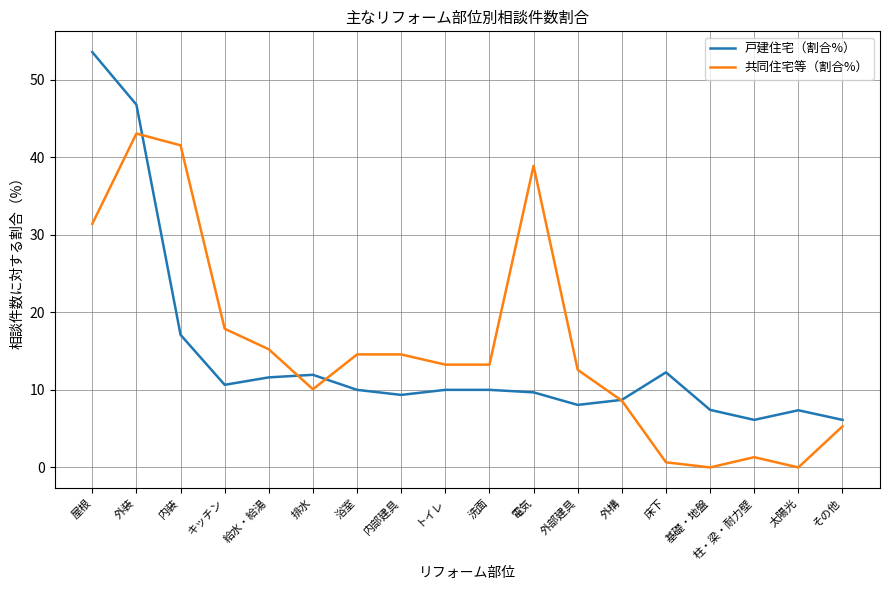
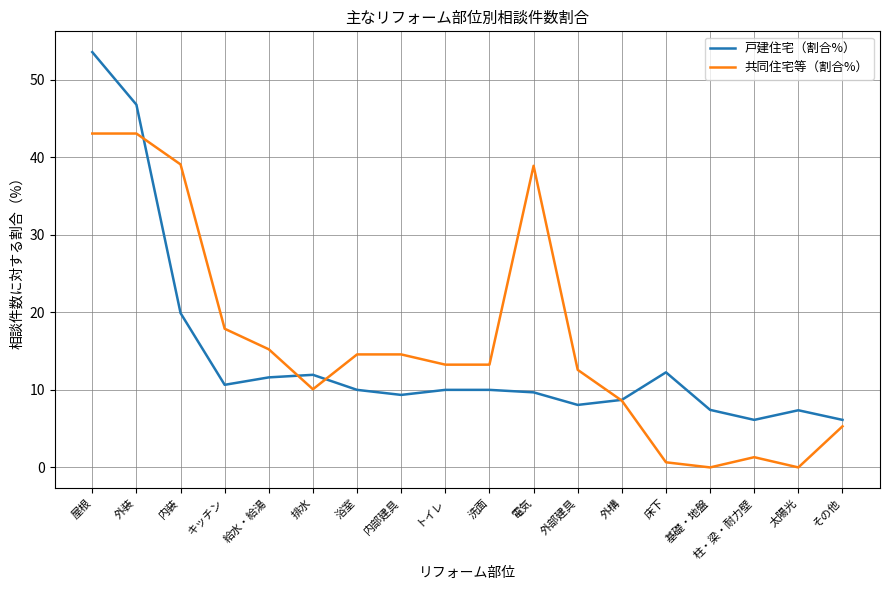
共同住宅等（割合%）, 屋根: 31 -> 43
戸建住宅（割合%）, 内装: 17 -> 20
共同住宅等（割合%）, 内装: 42 -> 39
